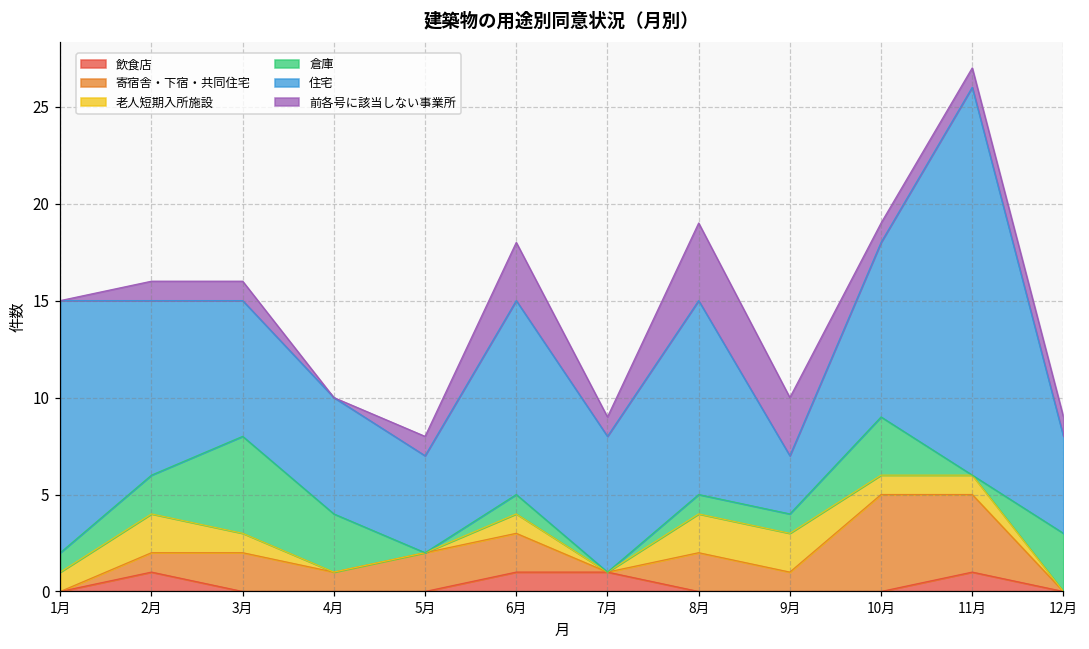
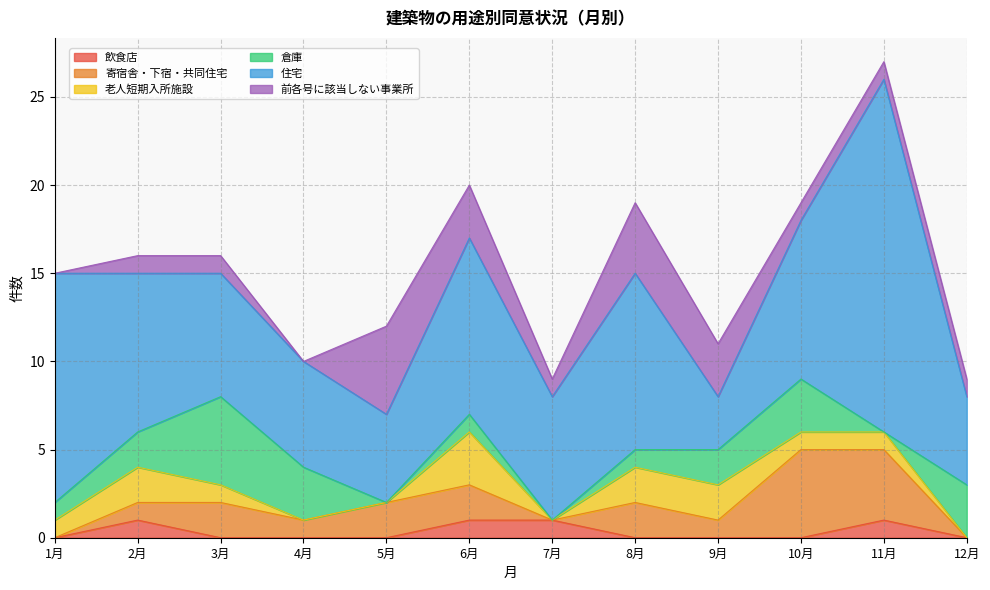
前各号に該当しない事業所, 5月: 1 -> 5
老人短期入所施設, 6月: 1 -> 3
倉庫, 9月: 1 -> 2
